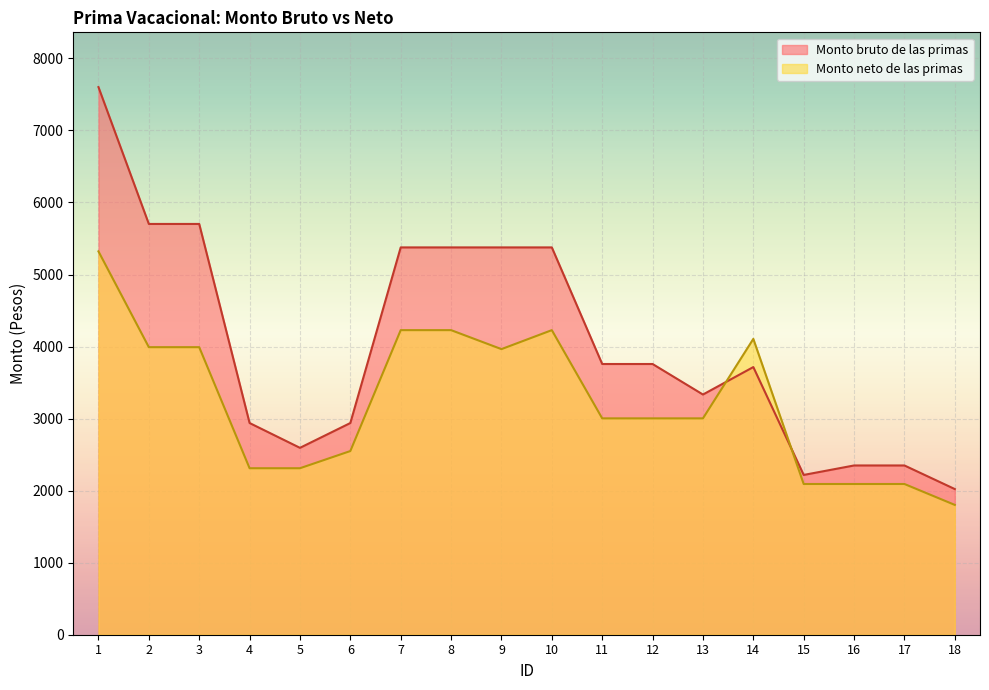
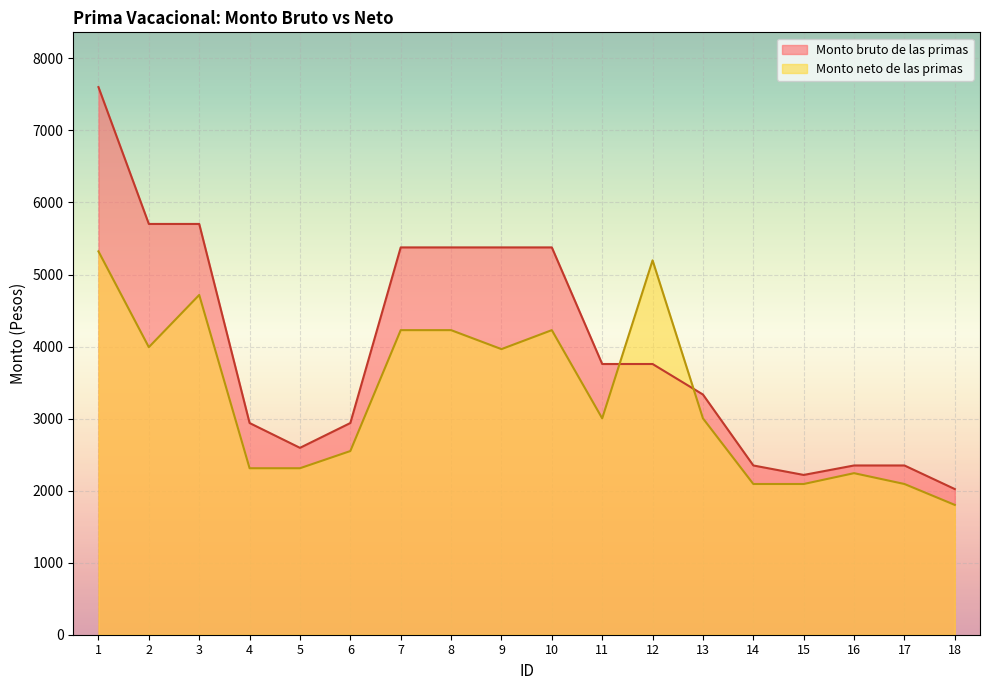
Monto neto de las primas, 3: 4000 -> 4700
Monto neto de las primas, 12: 3000 -> 5200
Monto bruto de las primas, 14: 3700 -> 2300
Monto neto de las primas, 14: 4100 -> 2100
Monto neto de las primas, 16: 2100 -> 2200
